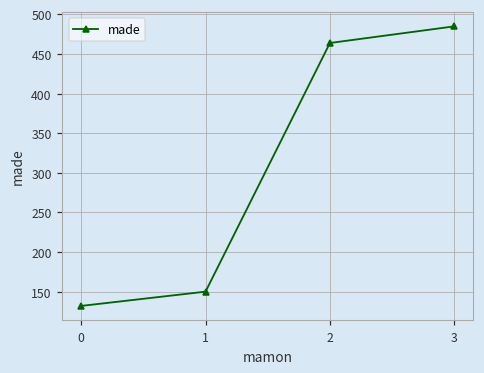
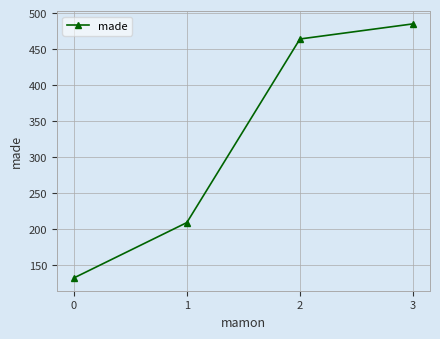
1: 150 -> 210
